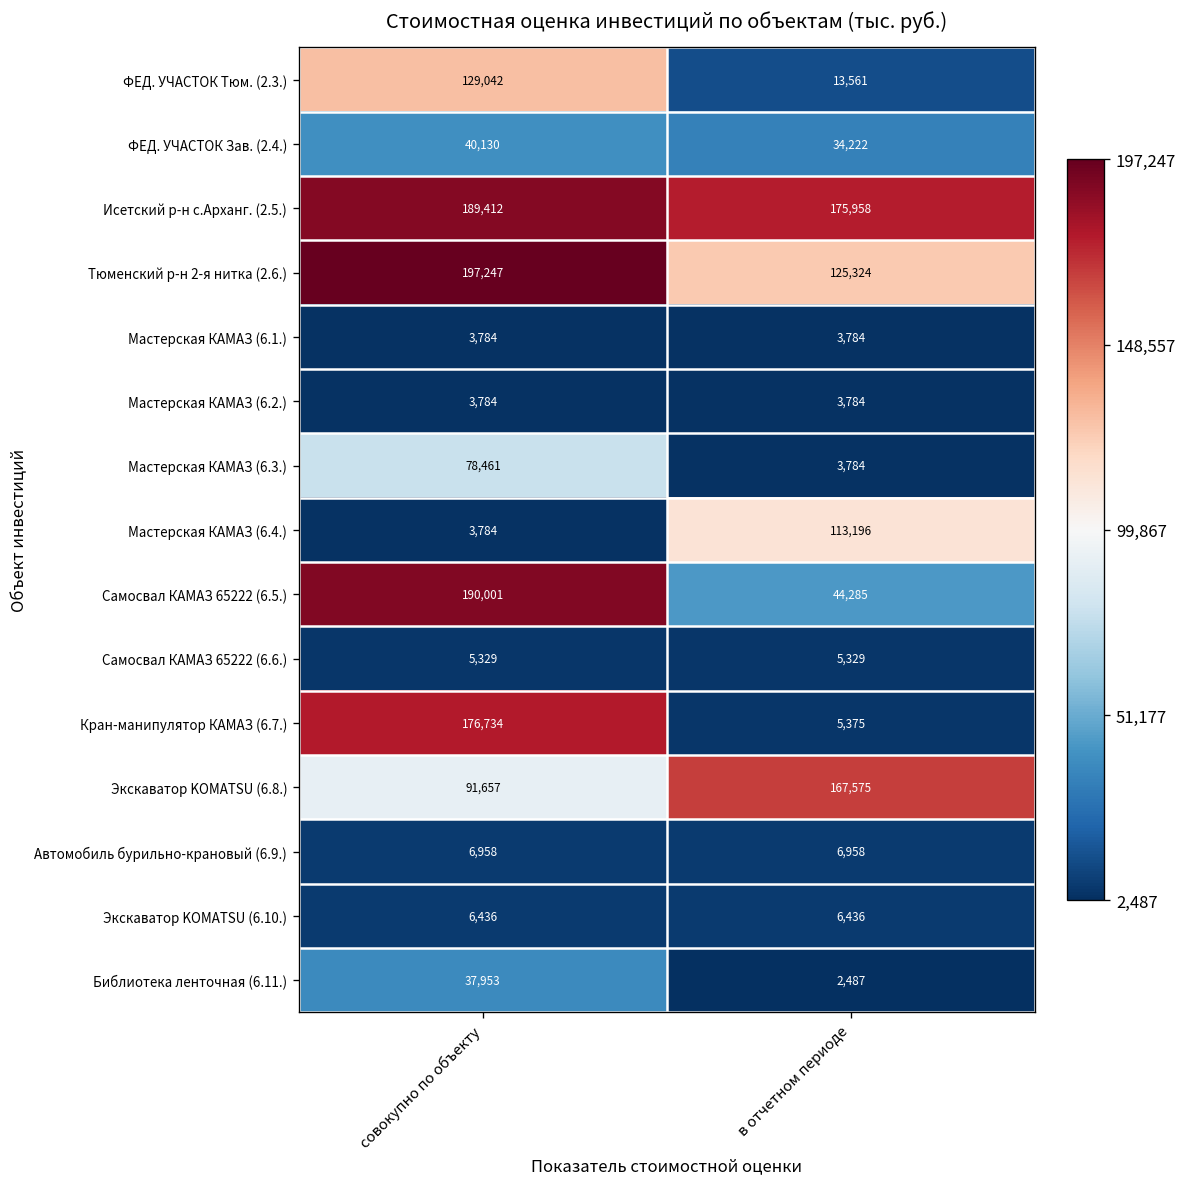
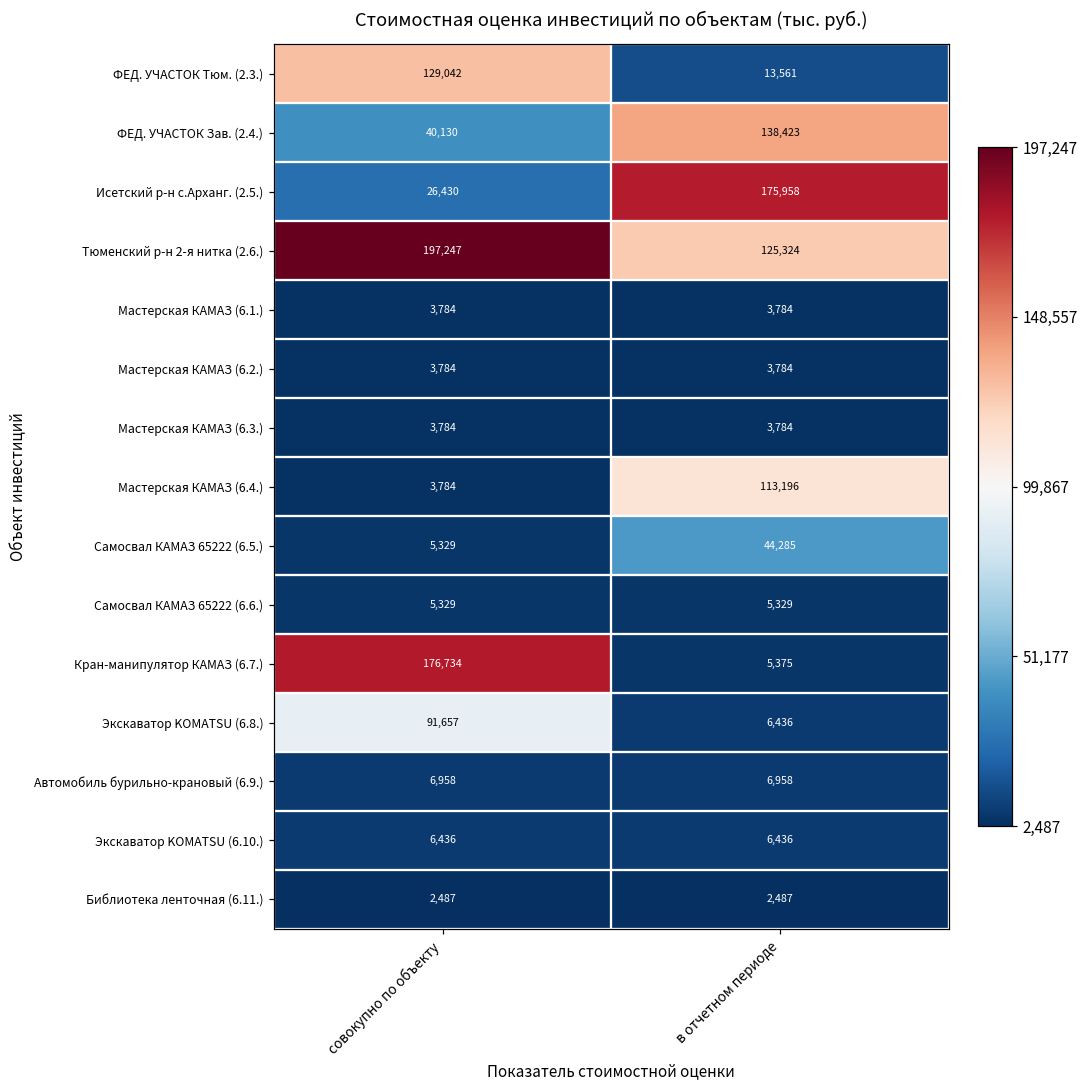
ФЕД. УЧАСТОК Зав. (2.4.), в отчетном периоде: 34,222 -> 138,423
Исетский р-н с.Арханг. (2.5.), совокупно по объекту: 189,412 -> 26,430
Мастерская КАМАЗ (6.3.), совокупно по объекту: 78,461 -> 3,784
Самосвал КАМАЗ 65222 (6.5.), совокупно по объекту: 190,001 -> 5,329
Экскаватор KOMATSU (6.8.), в отчетном периоде: 167,575 -> 6,436
Библиотека ленточная (6.11.), совокупно по объекту: 37,953 -> 2,487
